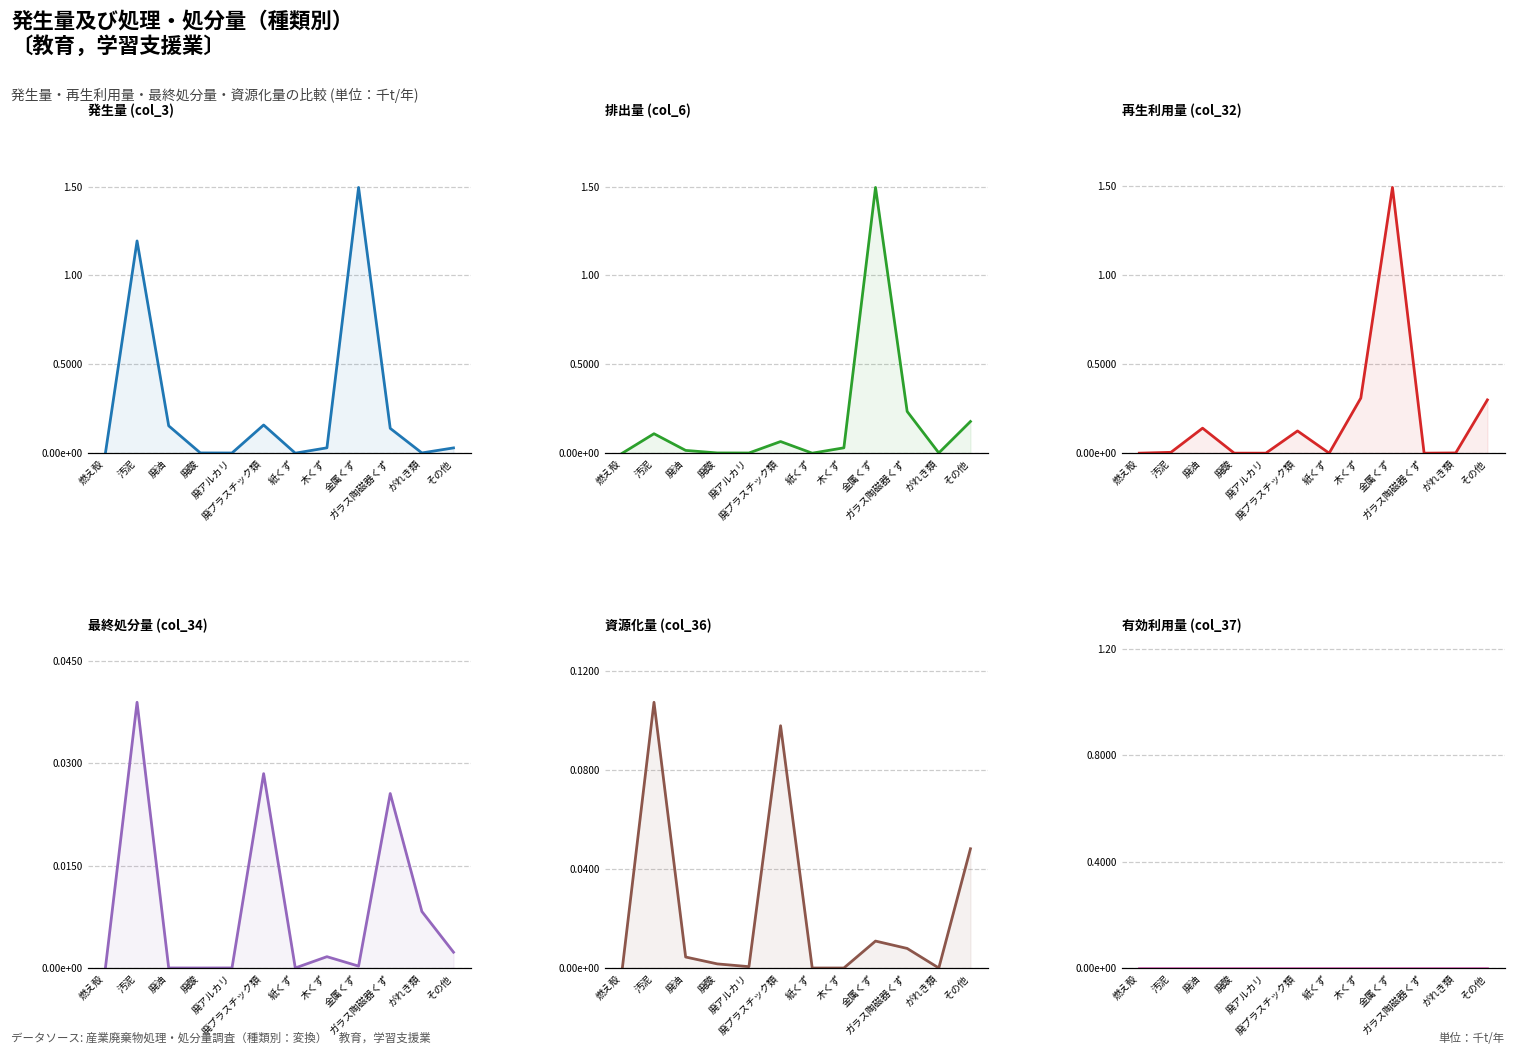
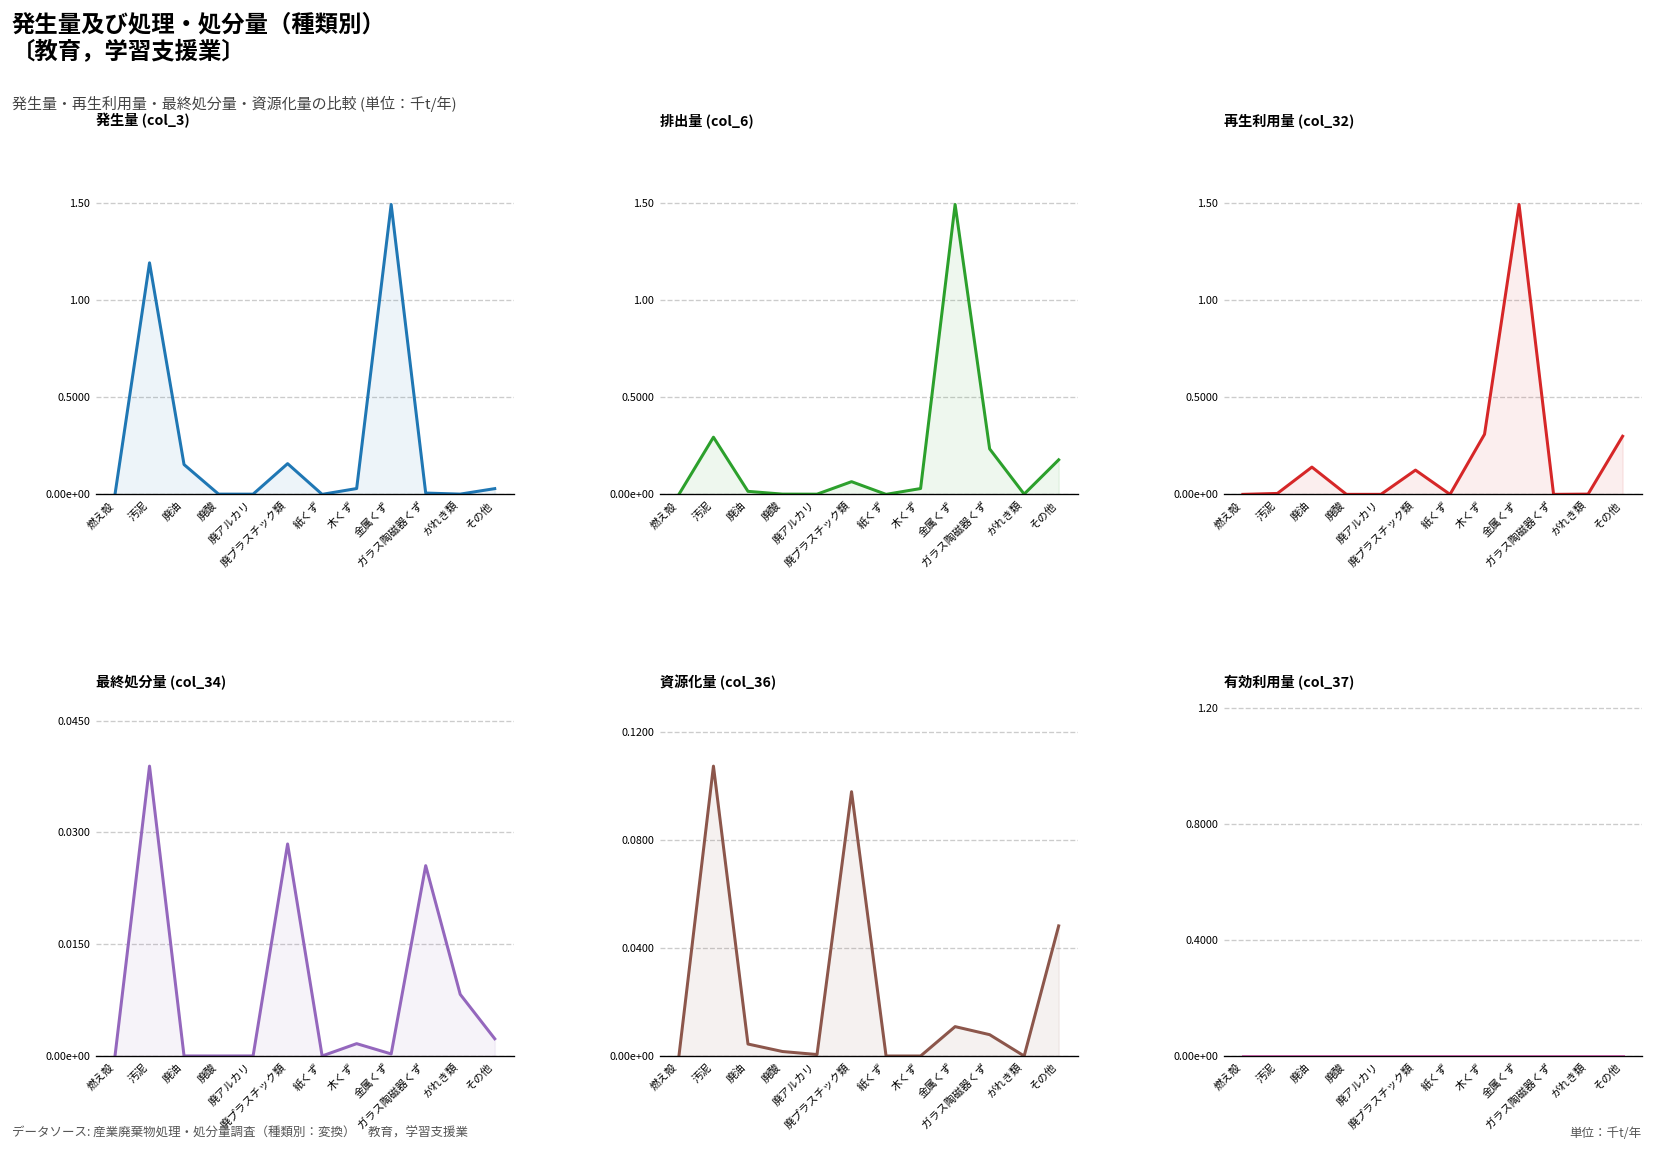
発生量 (col_3), ガラス陶磁器くず: 0.14 -> 0.01
排出量 (col_6), 汚泥: 0.11 -> 0.29
